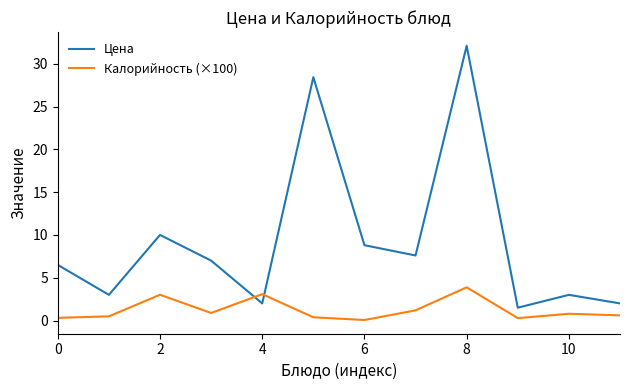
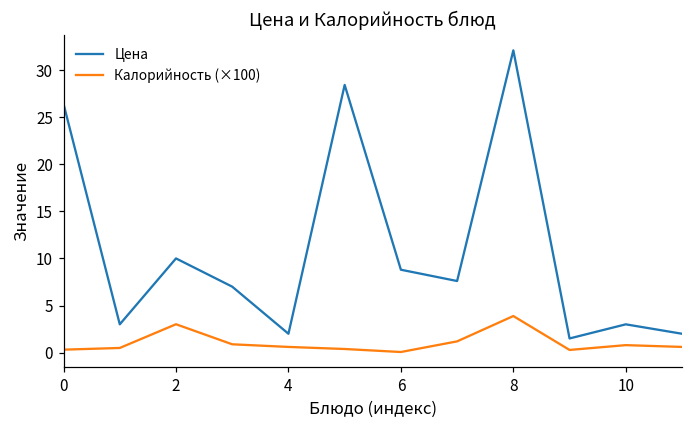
Цена, 0: 7 -> 26
Калорийность (×100), 4: 3 -> 1
